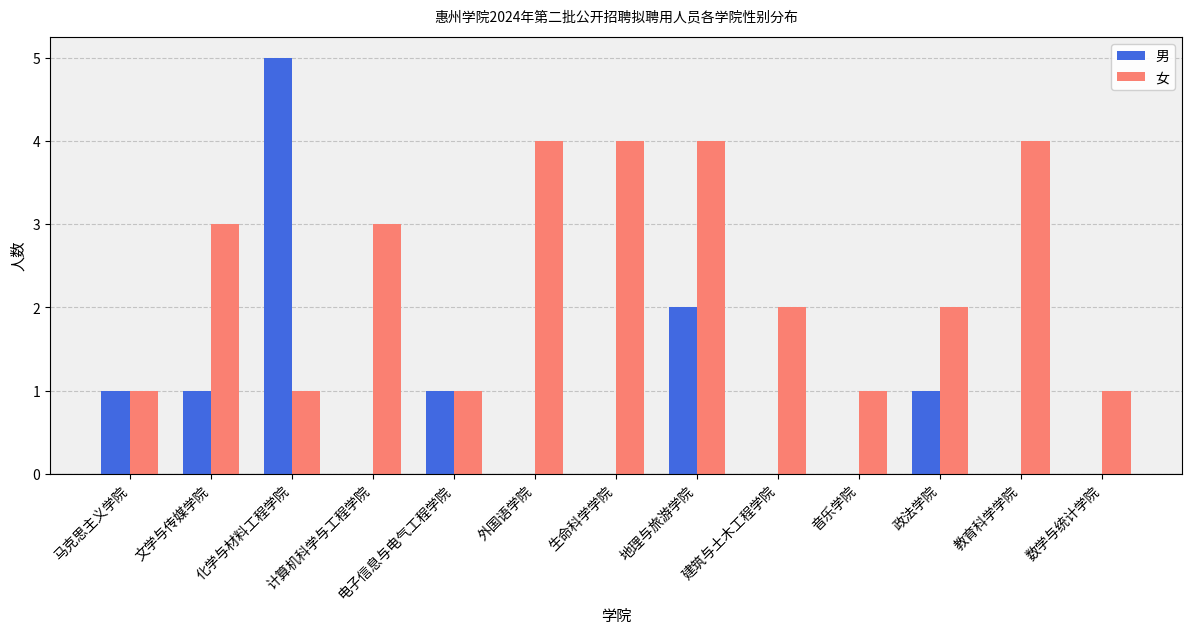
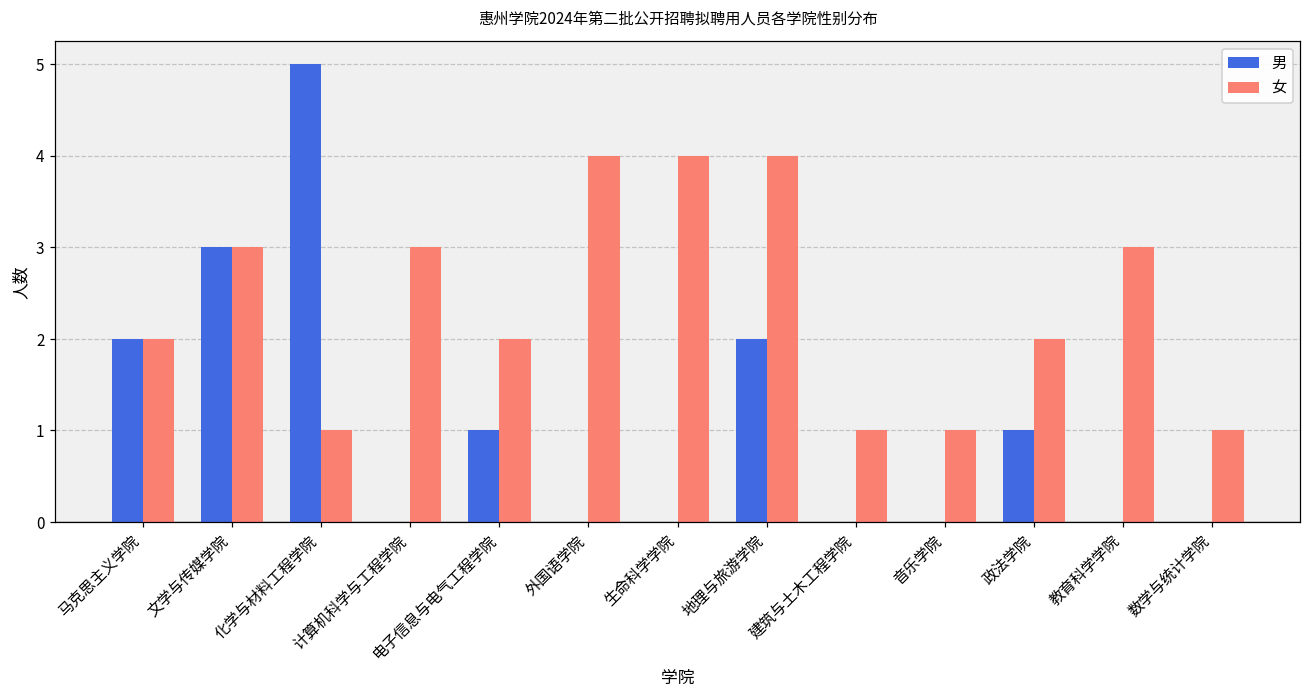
男, 马克思主义学院: 1 -> 2
女, 马克思主义学院: 1 -> 2
男, 文学与传媒学院: 1 -> 3
女, 电子信息与电气工程学院: 1 -> 2
女, 建筑与土木工程学院: 2 -> 1
女, 教育科学学院: 4 -> 3
